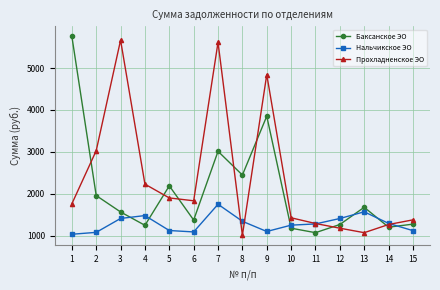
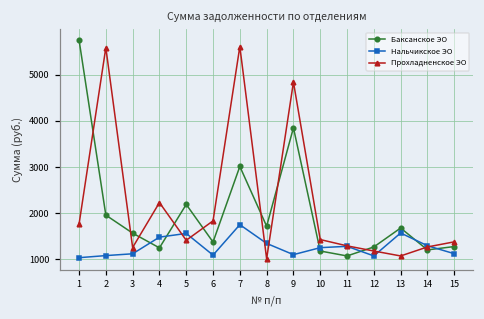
Прохладненское ЭО, 2: 3000 -> 5600
Нальчикское ЭО, 3: 1400 -> 1100
Прохладненское ЭО, 3: 5700 -> 1300
Нальчикское ЭО, 5: 1100 -> 1600
Прохладненское ЭО, 5: 1900 -> 1400
Баксанское ЭО, 8: 2400 -> 1700
Нальчикское ЭО, 12: 1400 -> 1100
